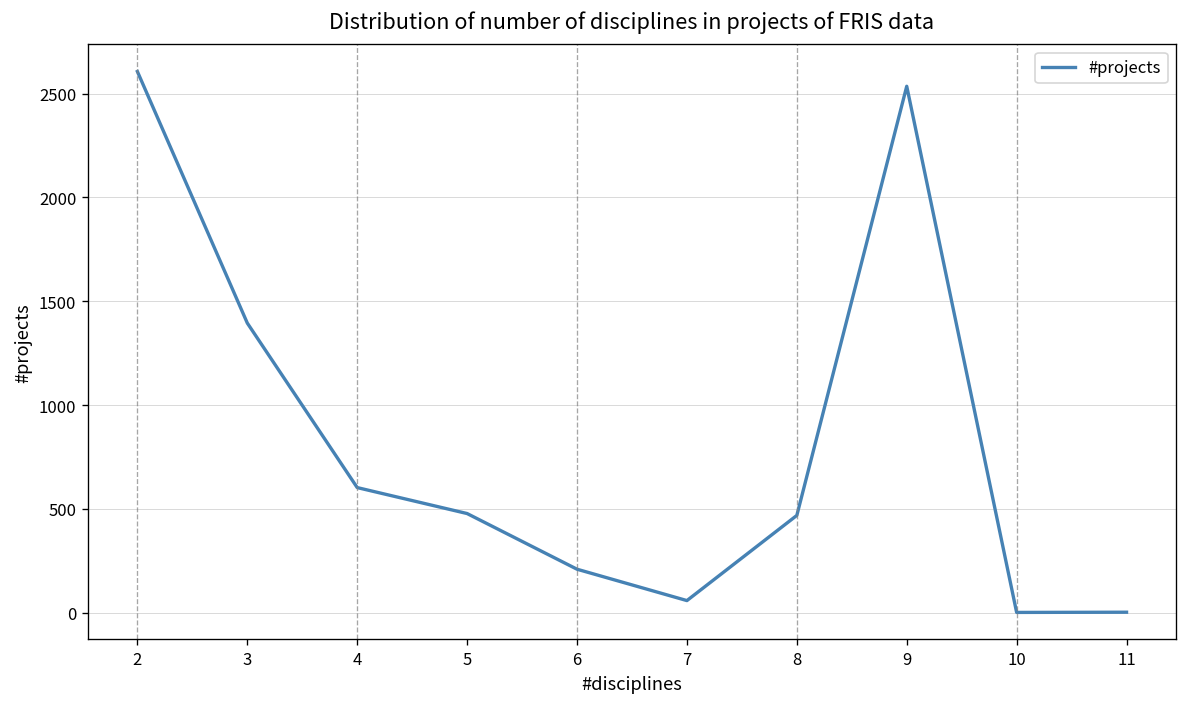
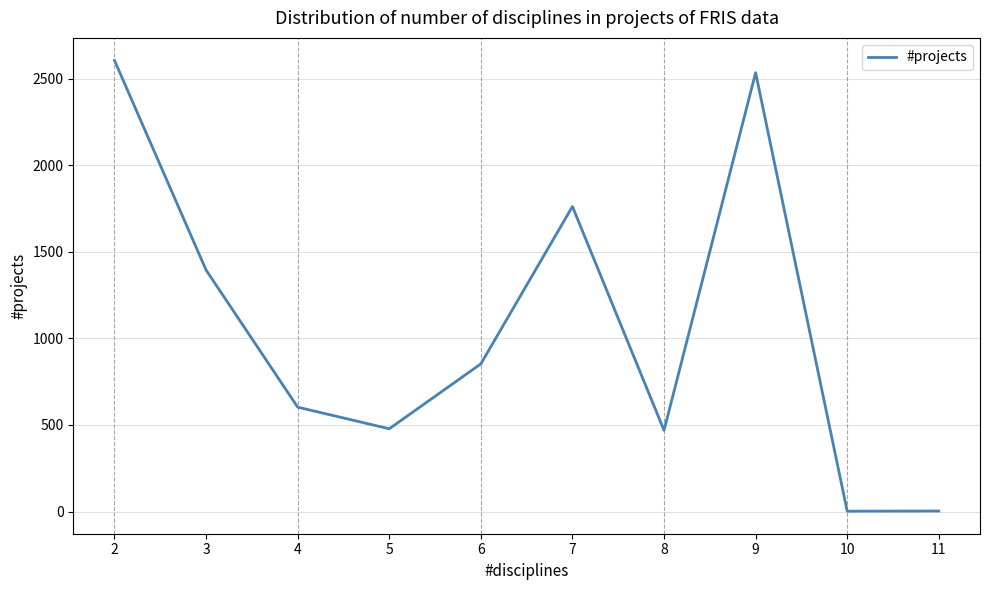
6: 210 -> 850
7: 60 -> 1760
